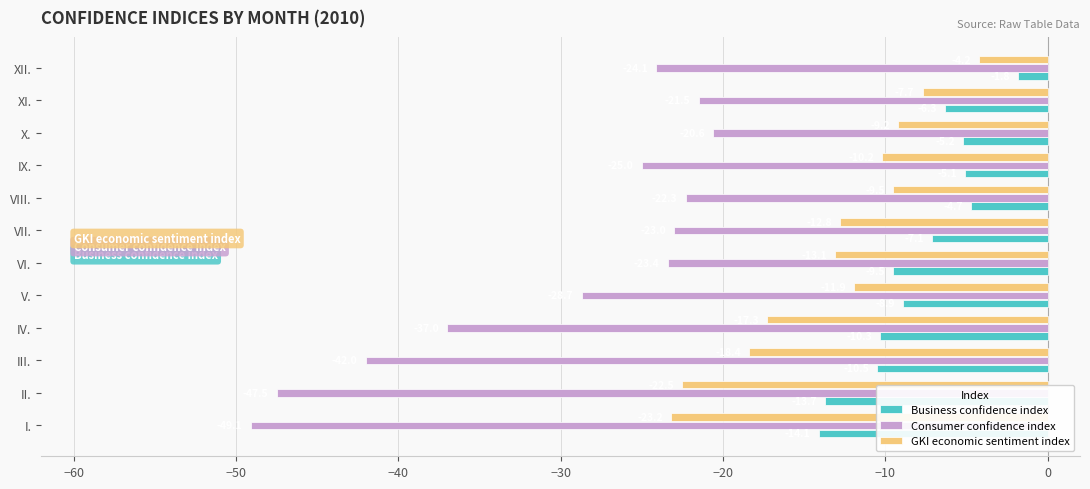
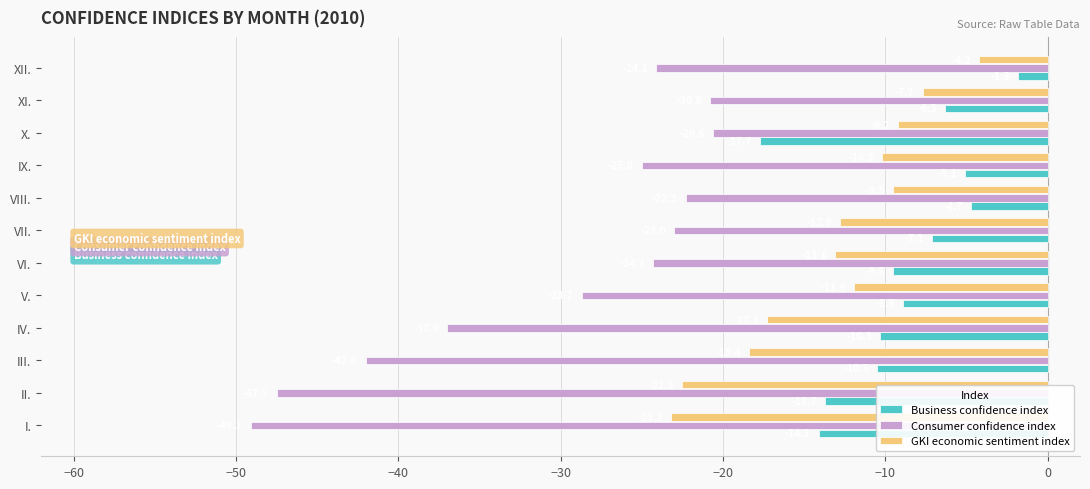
Consumer confidence index, XI.: -21.5 -> -20.8
Business confidence index, X.: -5.2 -> -17.7
Consumer confidence index, VI.: -23.4 -> -24.3
